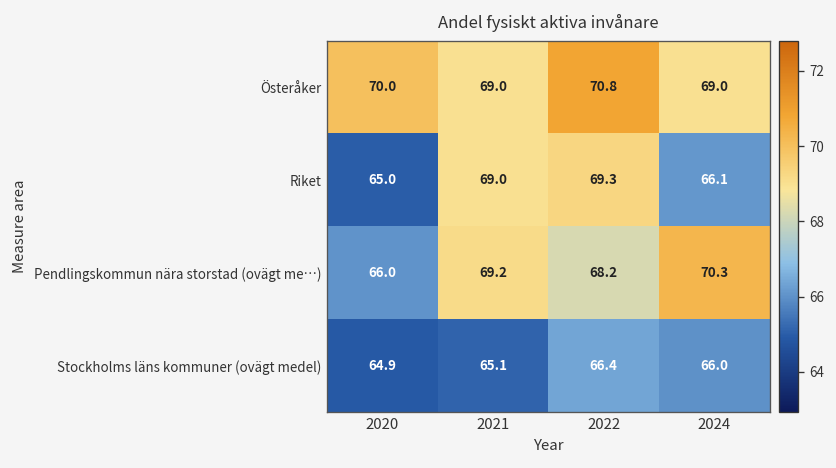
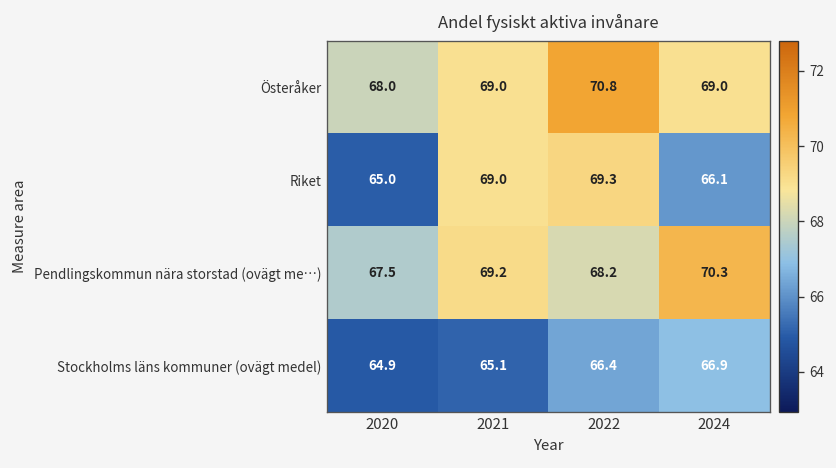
Österåker, 2020: 70.0 -> 68.0
Pendlingskommun nära storstad (ovägt me…), 2020: 66.0 -> 67.5
Stockholms läns kommuner (ovägt medel), 2024: 66.0 -> 66.9
